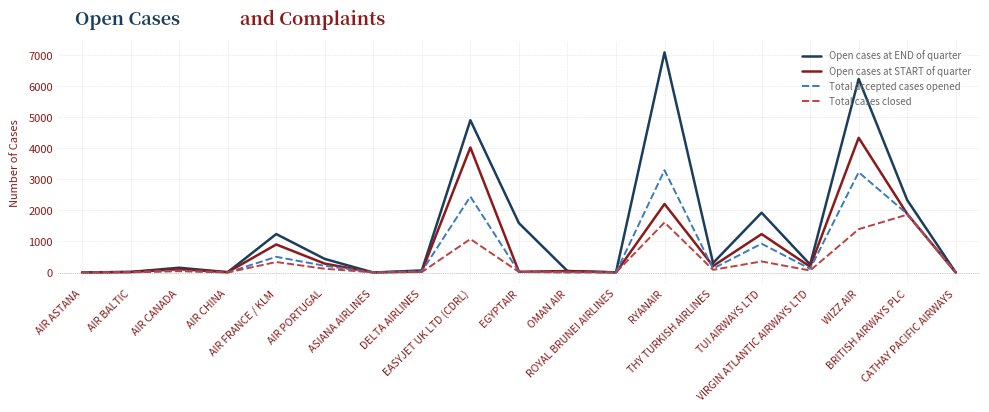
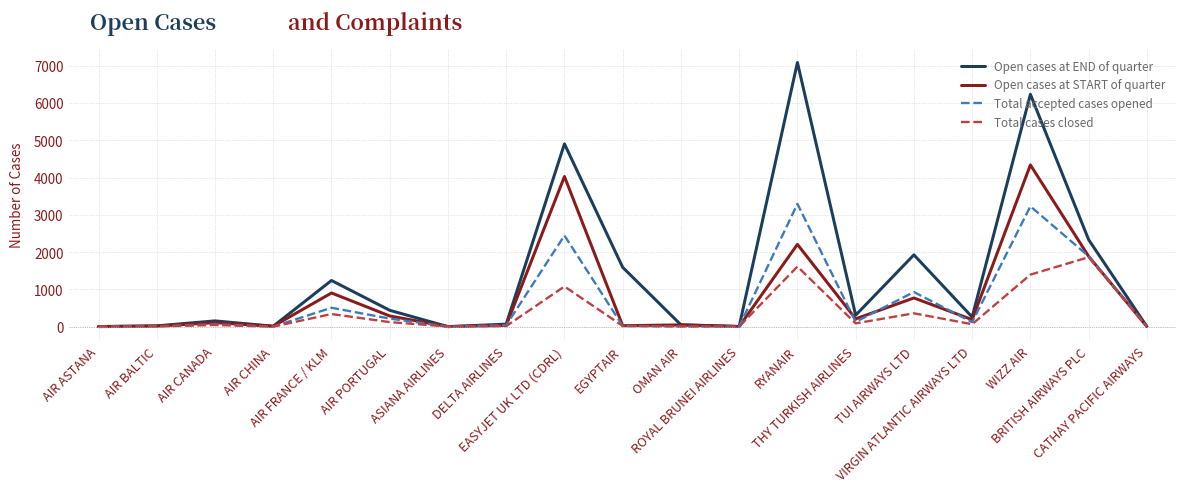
Open cases at START of quarter, TUI AIRWAYS LTD: 1200 -> 800
